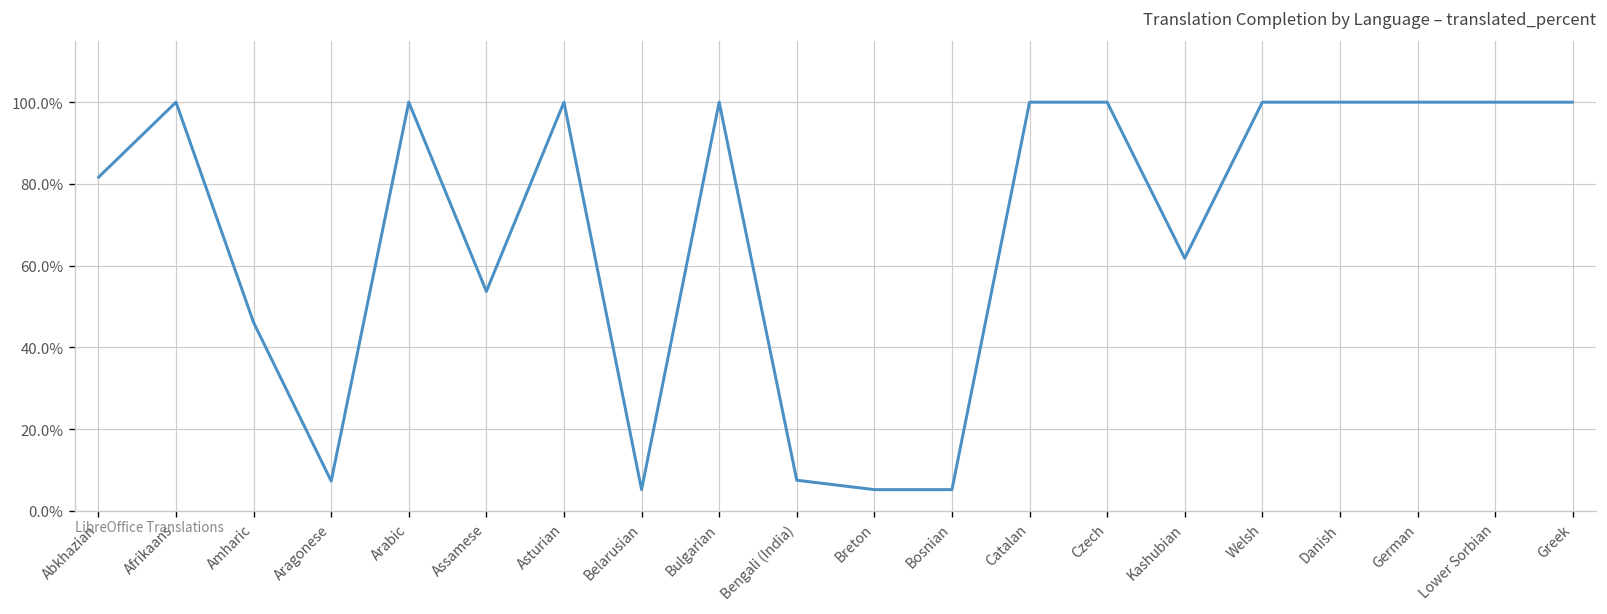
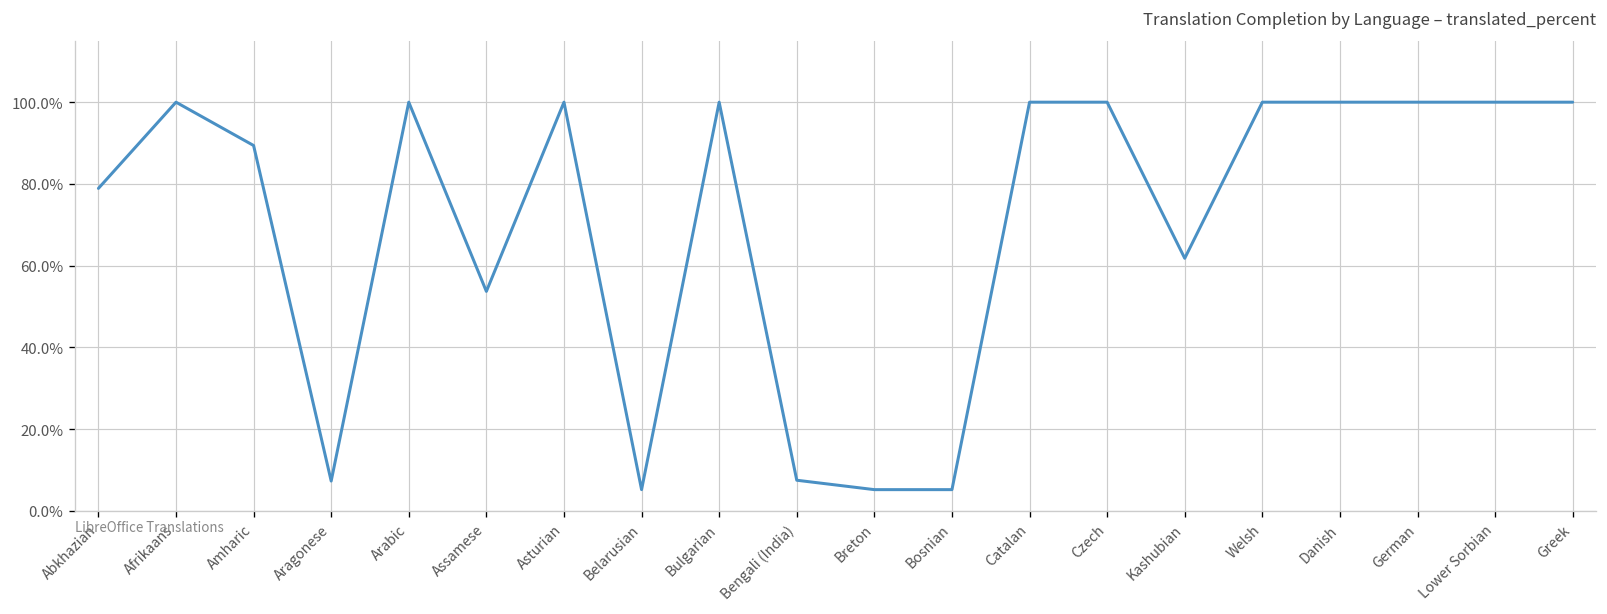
Abkhazian: 82% -> 79%
Amharic: 46% -> 89%
